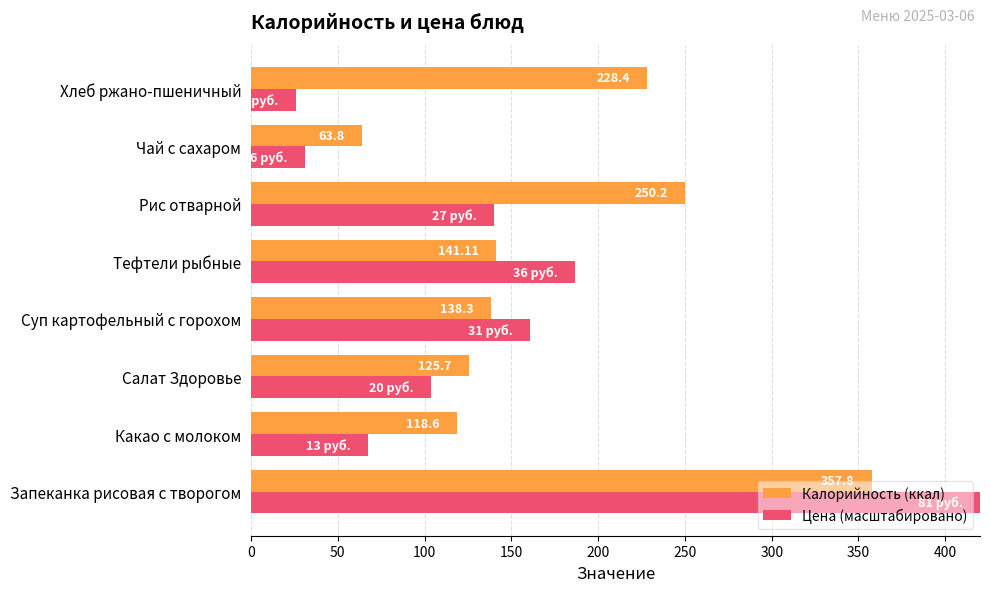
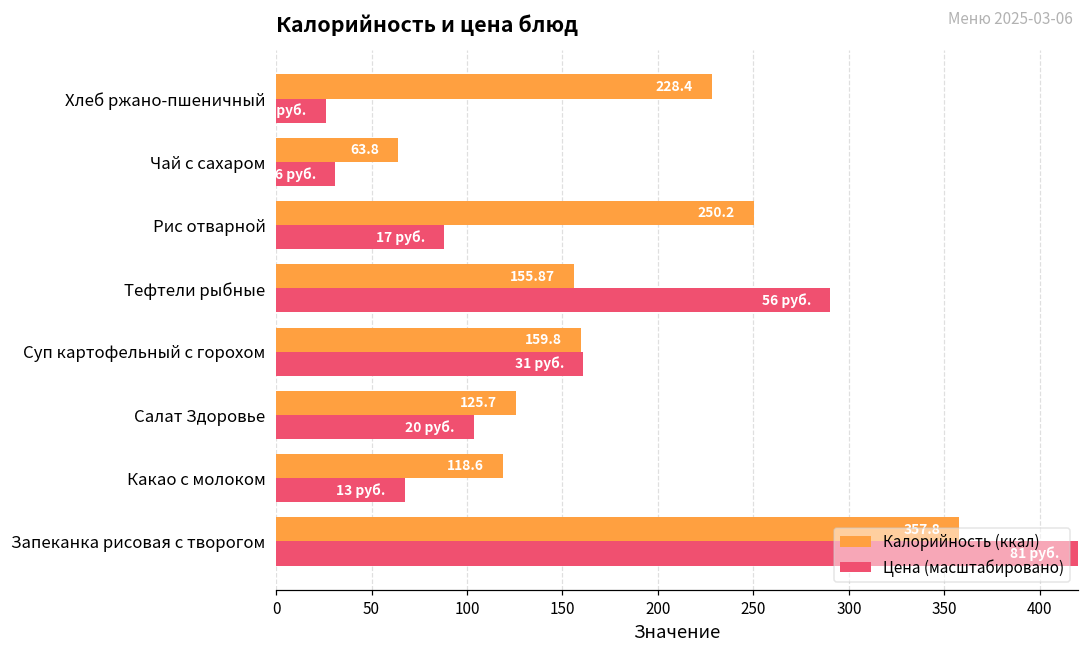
Цена (масштабировано), Рис отварной: 27 -> 17
Калорийность (ккал), Тефтели рыбные: 141.11 -> 155.87
Цена (масштабировано), Тефтели рыбные: 36 -> 56
Калорийность (ккал), Суп картофельный с горохом: 138.3 -> 159.8
